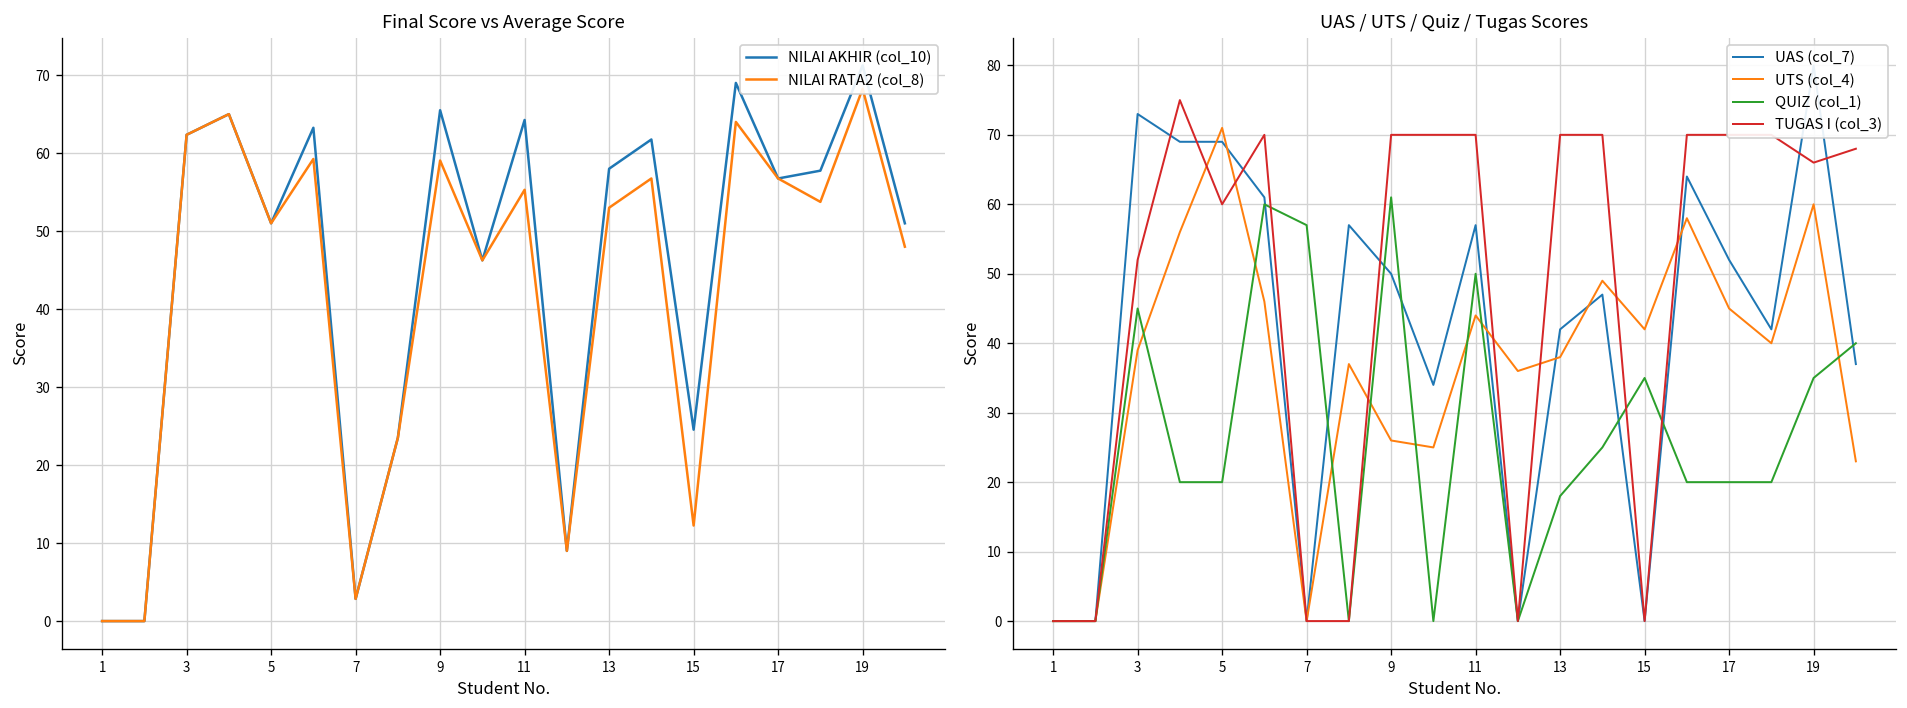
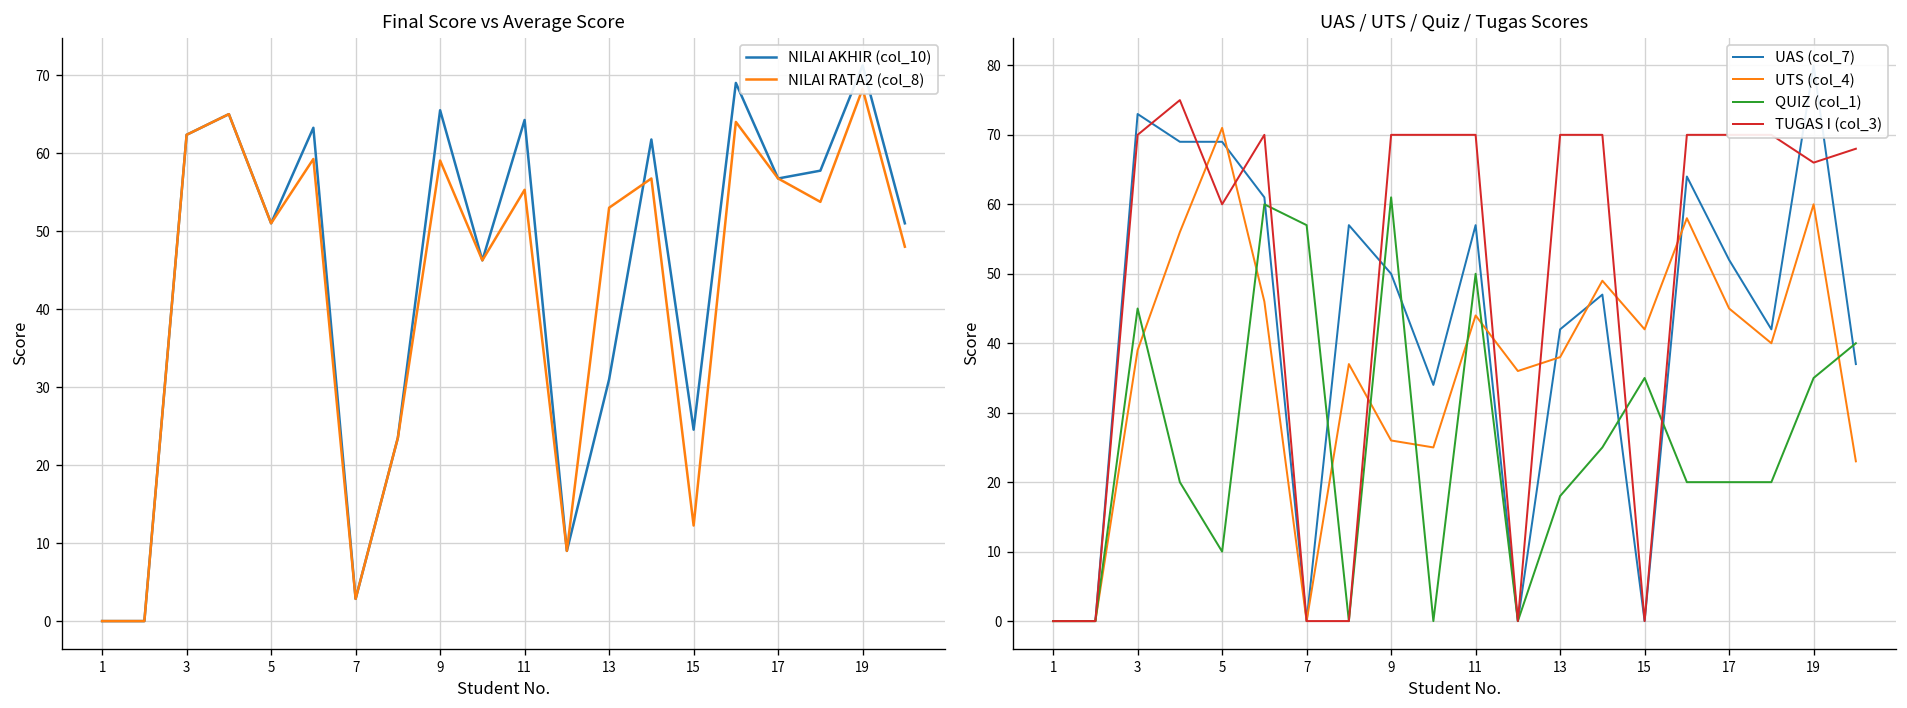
Final Score vs Average Score, NILAI AKHIR (col_10), 13: 58 -> 31
UAS / UTS / Quiz / Tugas Scores, TUGAS I (col_3), 3: 52 -> 70
UAS / UTS / Quiz / Tugas Scores, QUIZ (col_1), 5: 20 -> 10
